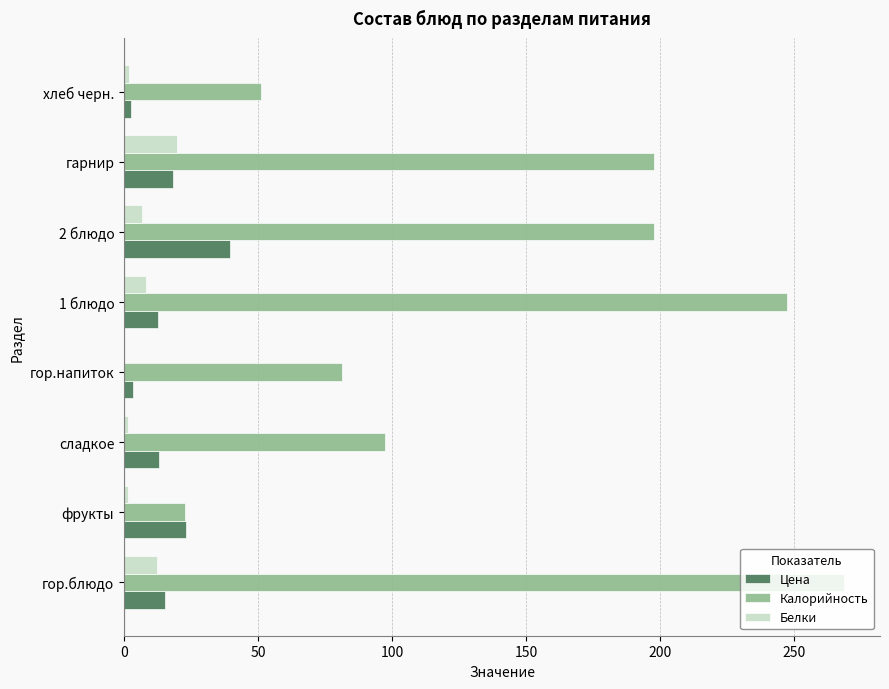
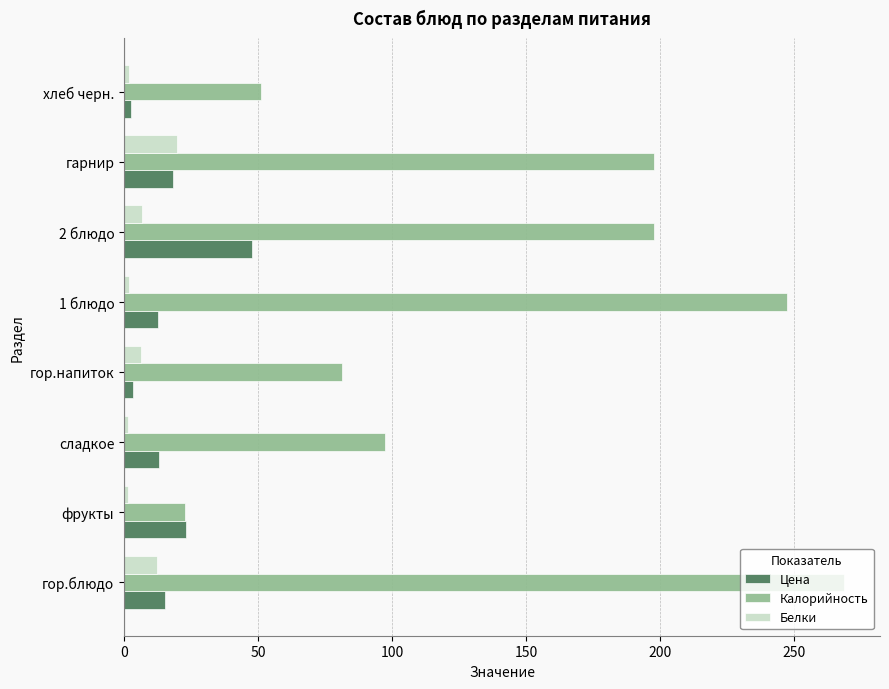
Цена, 2 блюдо: 40 -> 48
Белки, 1 блюдо: 8 -> 2
Белки, гор.напиток: 0 -> 7
